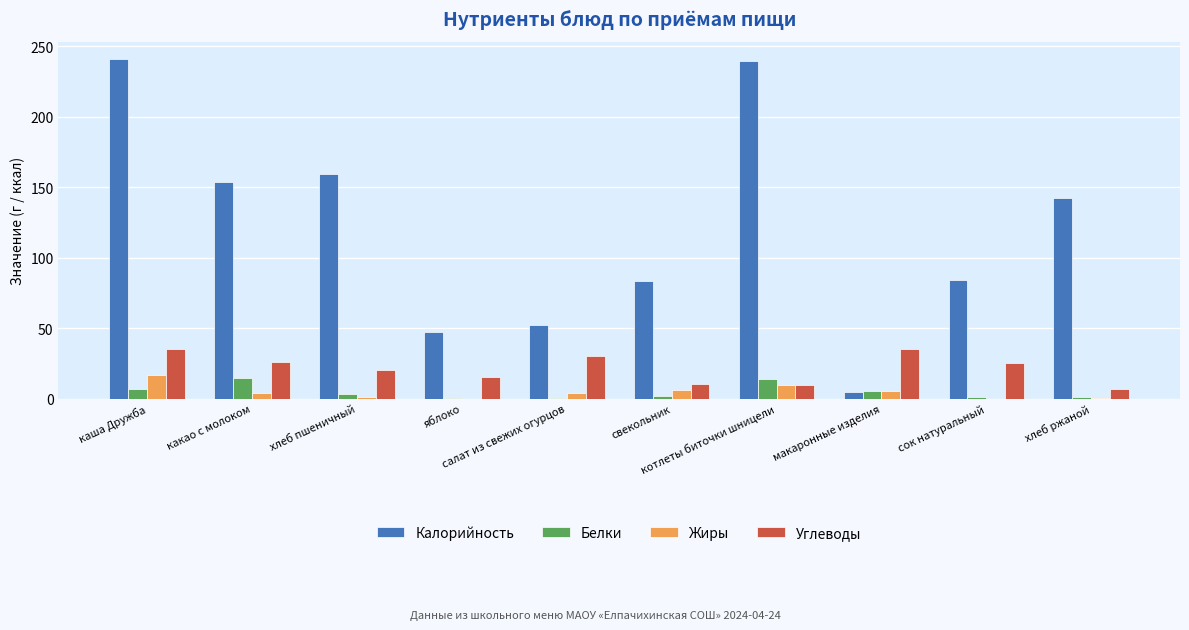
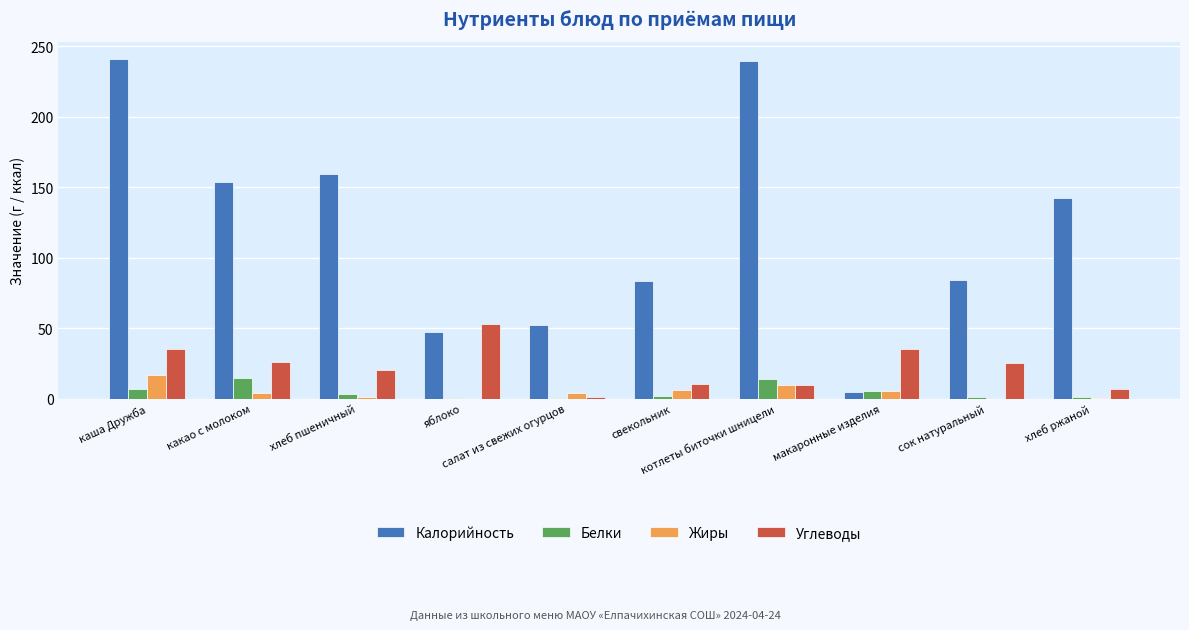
Углеводы, яблоко: 15 -> 53
Углеводы, салат из свежих огурцов: 30 -> 1
